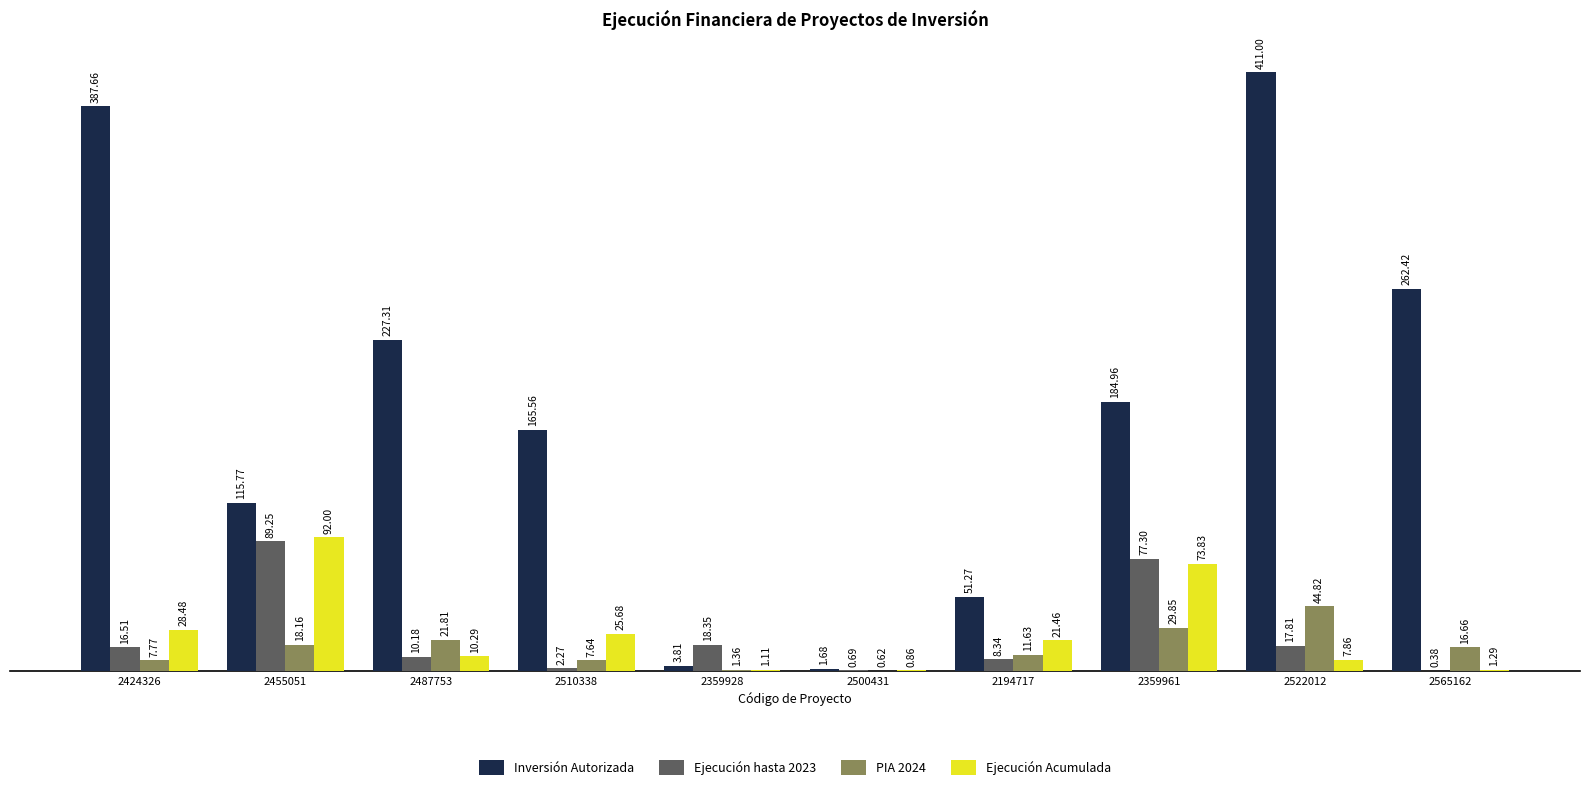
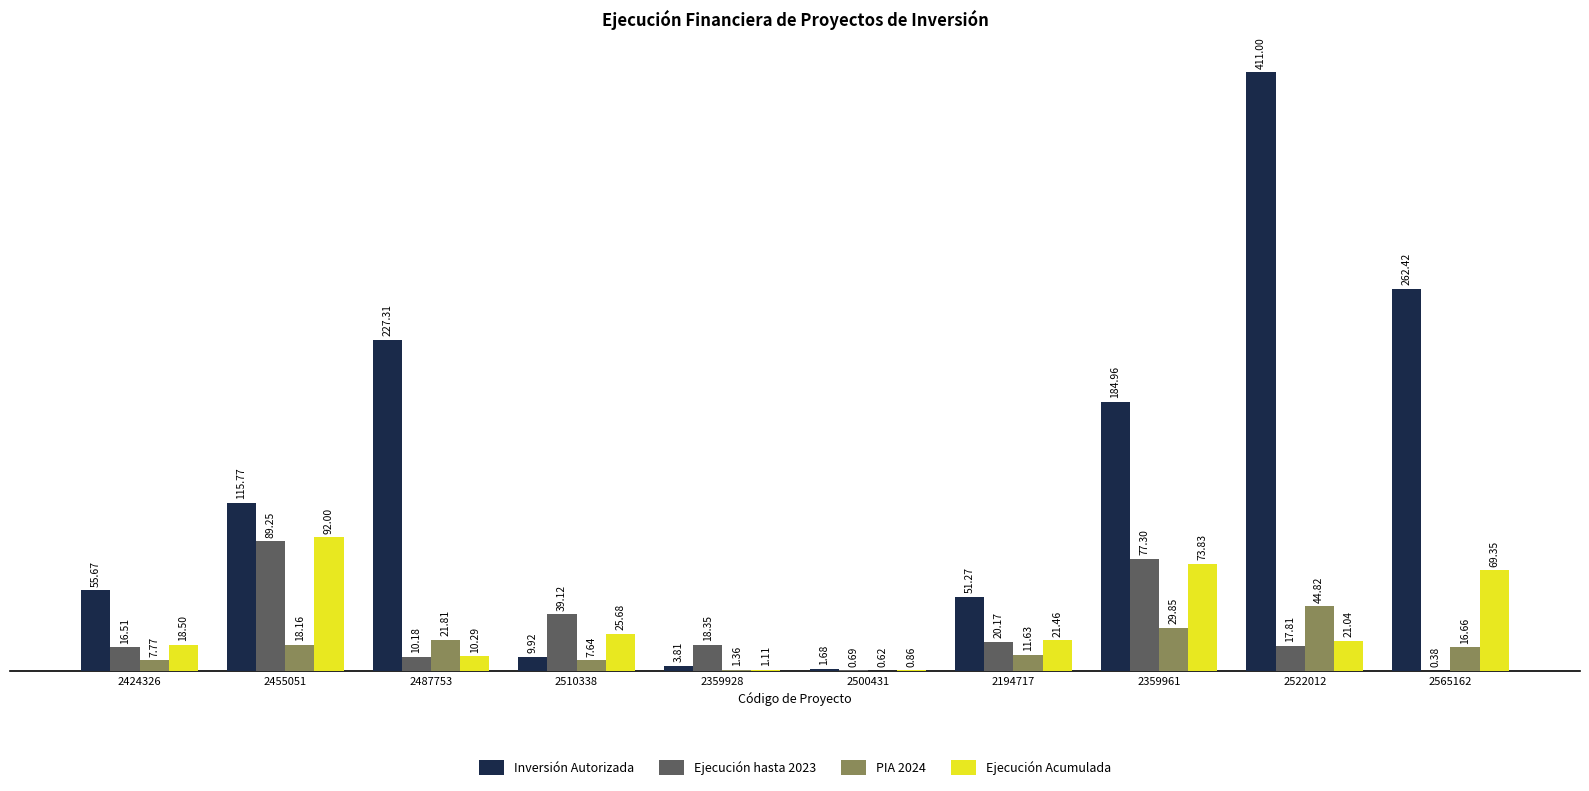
Inversión Autorizada, 2424326: 387.66 -> 55.67
Ejecución Acumulada, 2424326: 28.48 -> 18.50
Inversión Autorizada, 2510338: 165.56 -> 9.92
Ejecución hasta 2023, 2510338: 2.27 -> 39.12
Ejecución hasta 2023, 2194717: 8.34 -> 20.17
Ejecución Acumulada, 2522012: 7.86 -> 21.04
Ejecución Acumulada, 2565162: 1.29 -> 69.35
